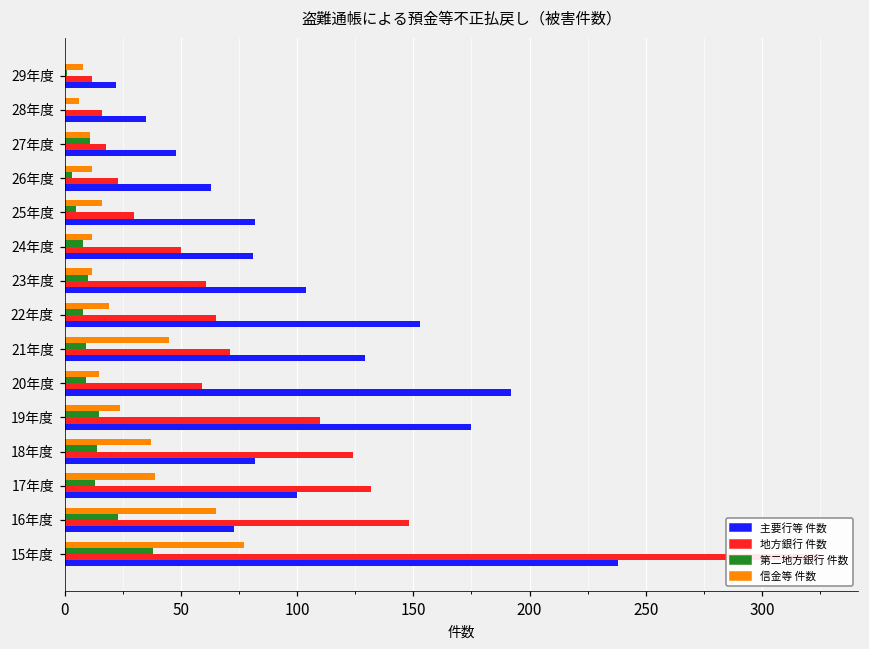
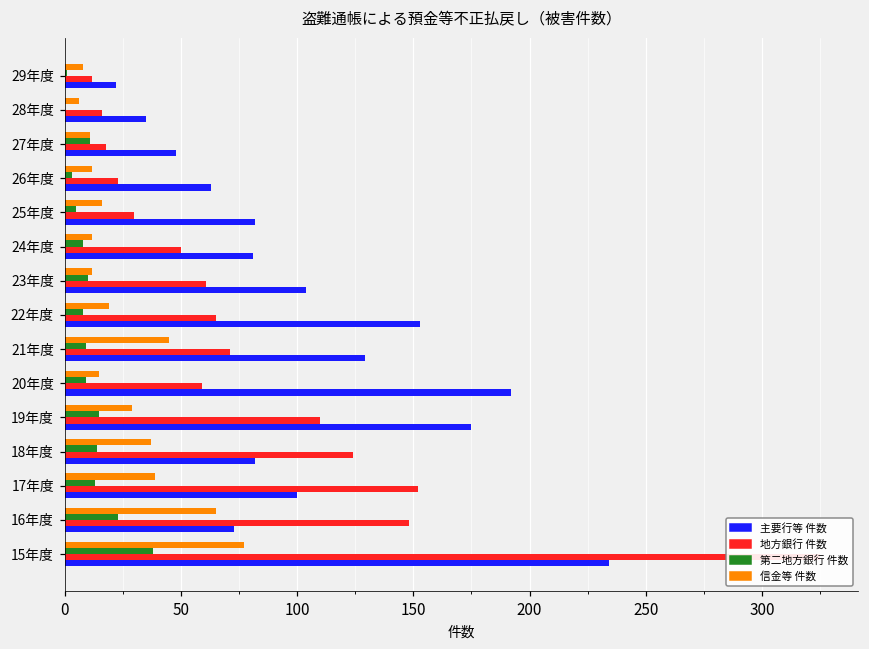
信金等 件数, 19年度: 24 -> 29
地方銀行 件数, 17年度: 132 -> 152
主要行等 件数, 15年度: 238 -> 234
